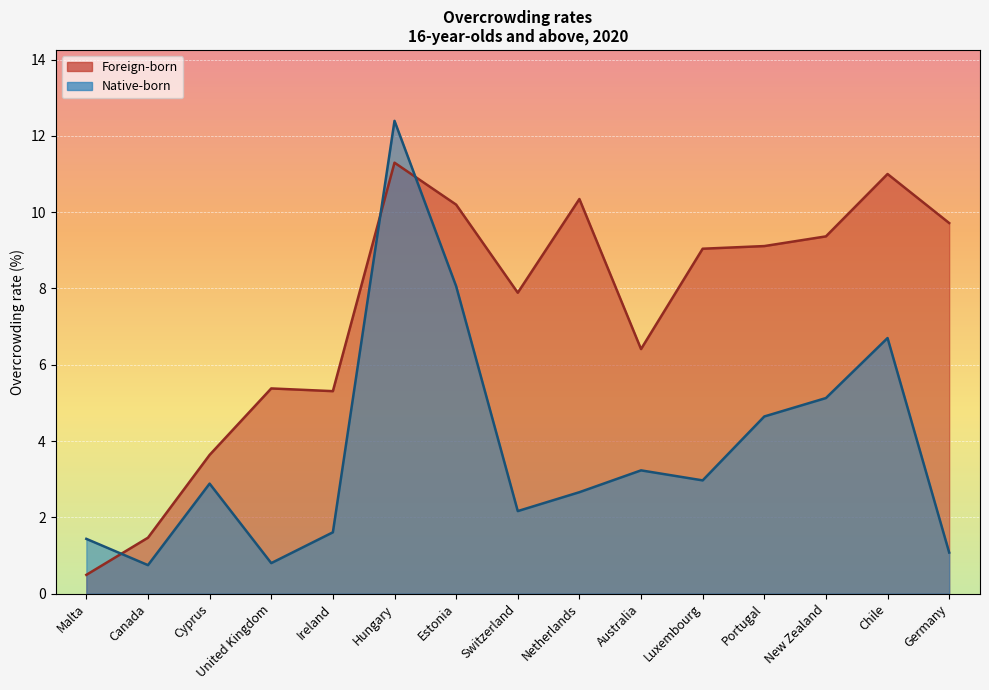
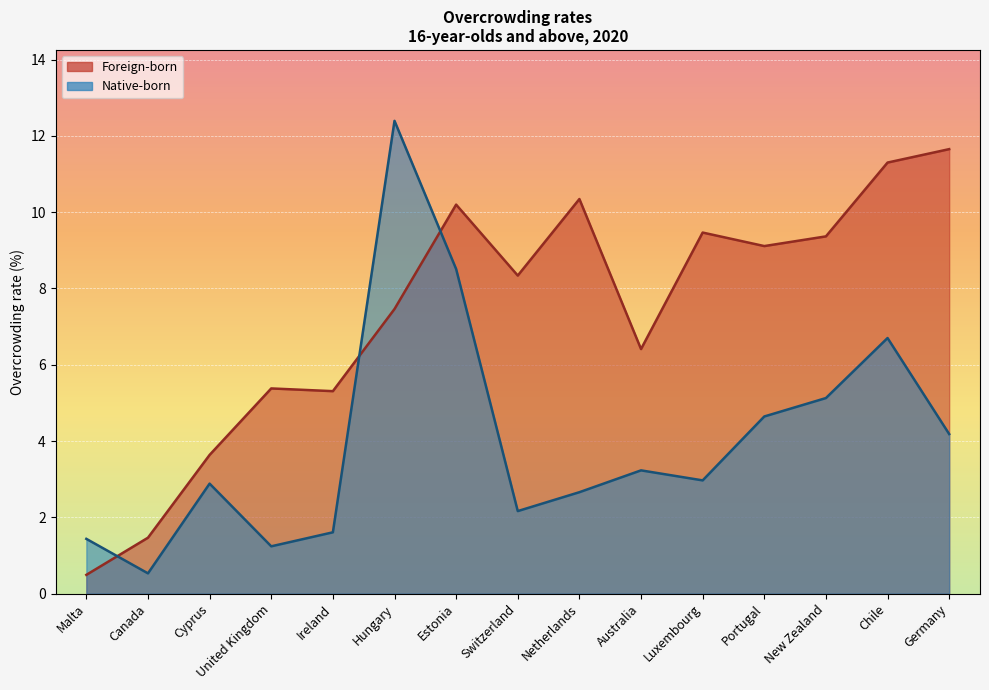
Native-born, Canada: 0.7 -> 0.5
Native-born, United Kingdom: 0.8 -> 1.2
Foreign-born, Hungary: 11.3 -> 7.5
Native-born, Estonia: 8.1 -> 8.5
Foreign-born, Switzerland: 7.9 -> 8.3
Foreign-born, Luxembourg: 9.0 -> 9.5
Foreign-born, Chile: 11.0 -> 11.3
Foreign-born, Germany: 9.7 -> 11.7
Native-born, Germany: 1.1 -> 4.2
